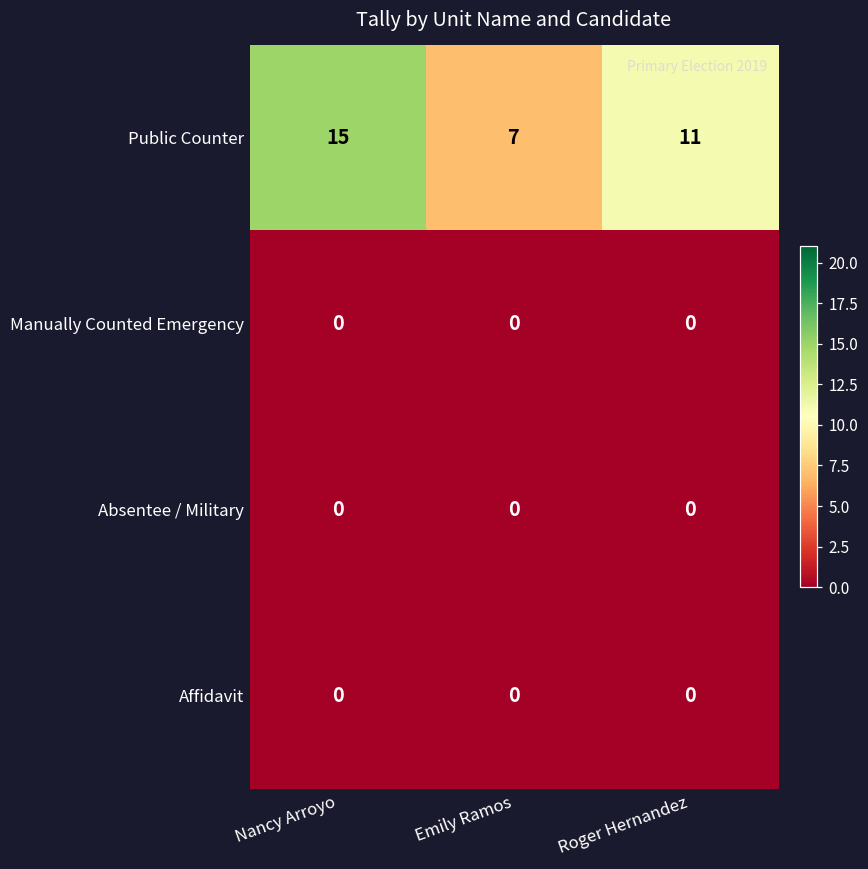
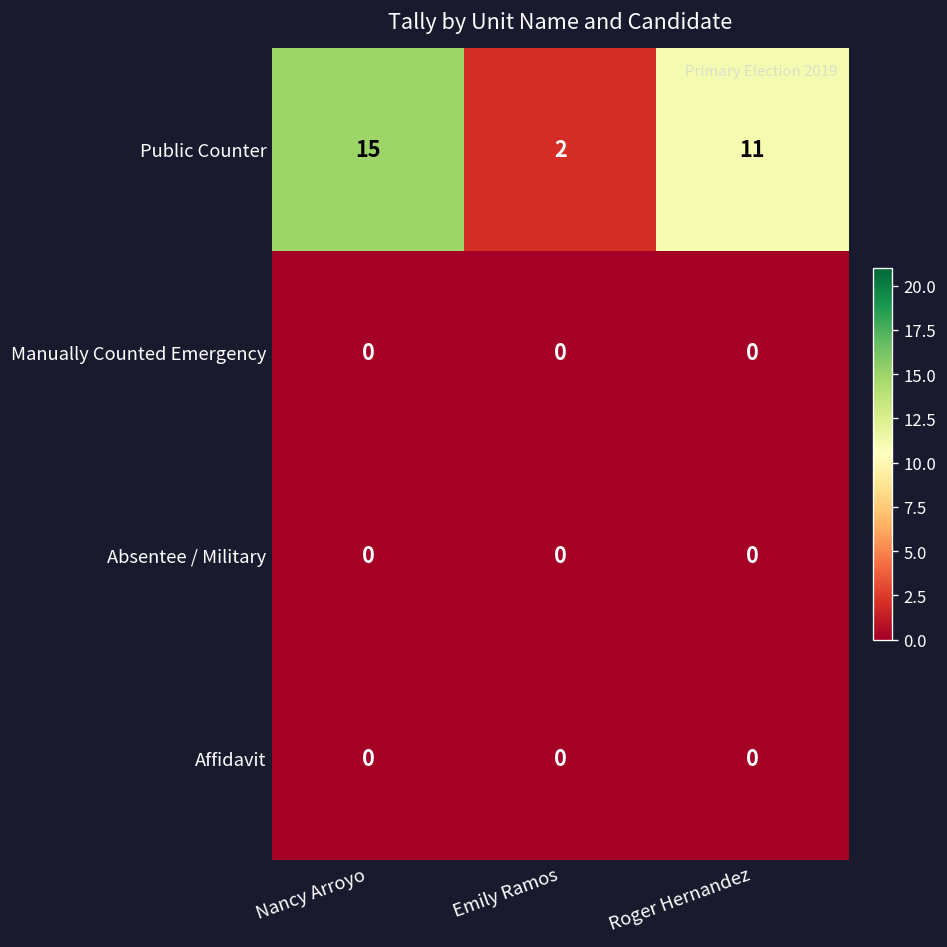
Public Counter, Emily Ramos: 7 -> 2
